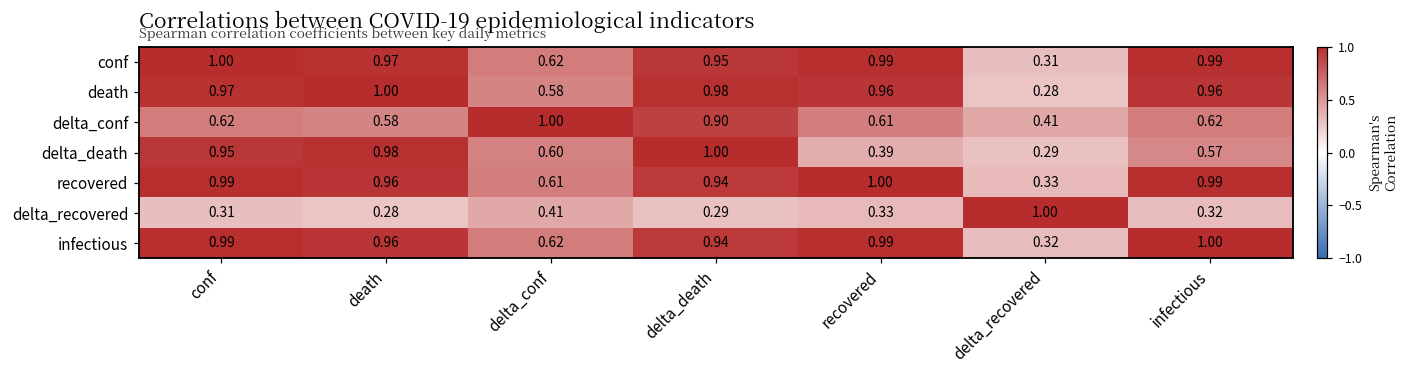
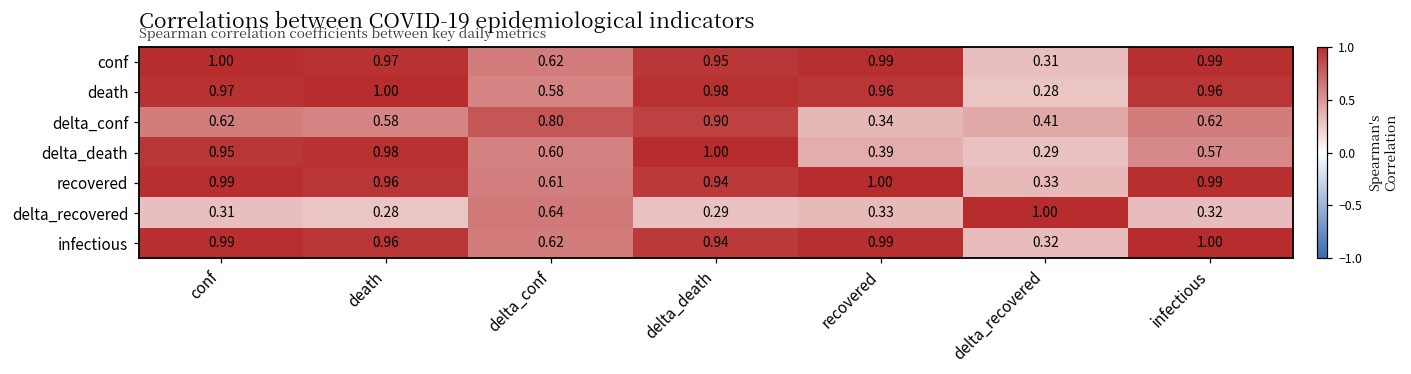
delta_conf, delta_conf: 1.00 -> 0.80
delta_conf, recovered: 0.61 -> 0.34
delta_recovered, delta_conf: 0.41 -> 0.64
